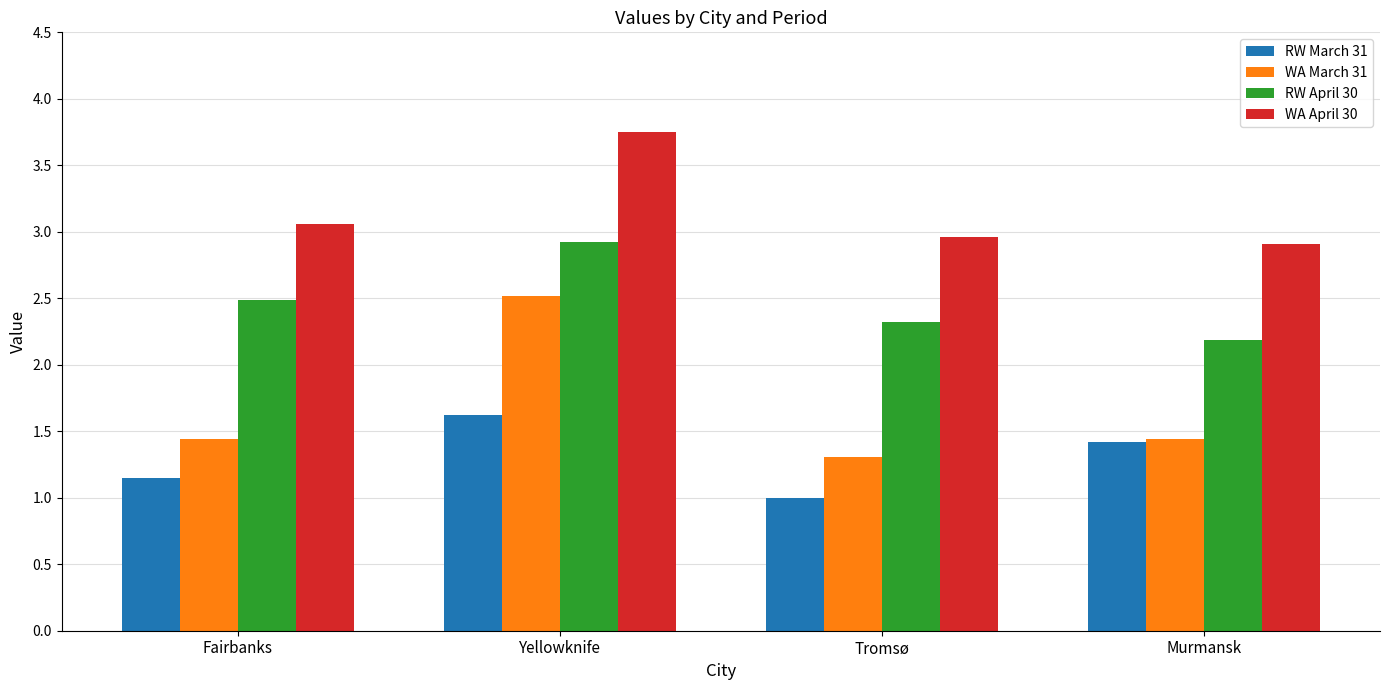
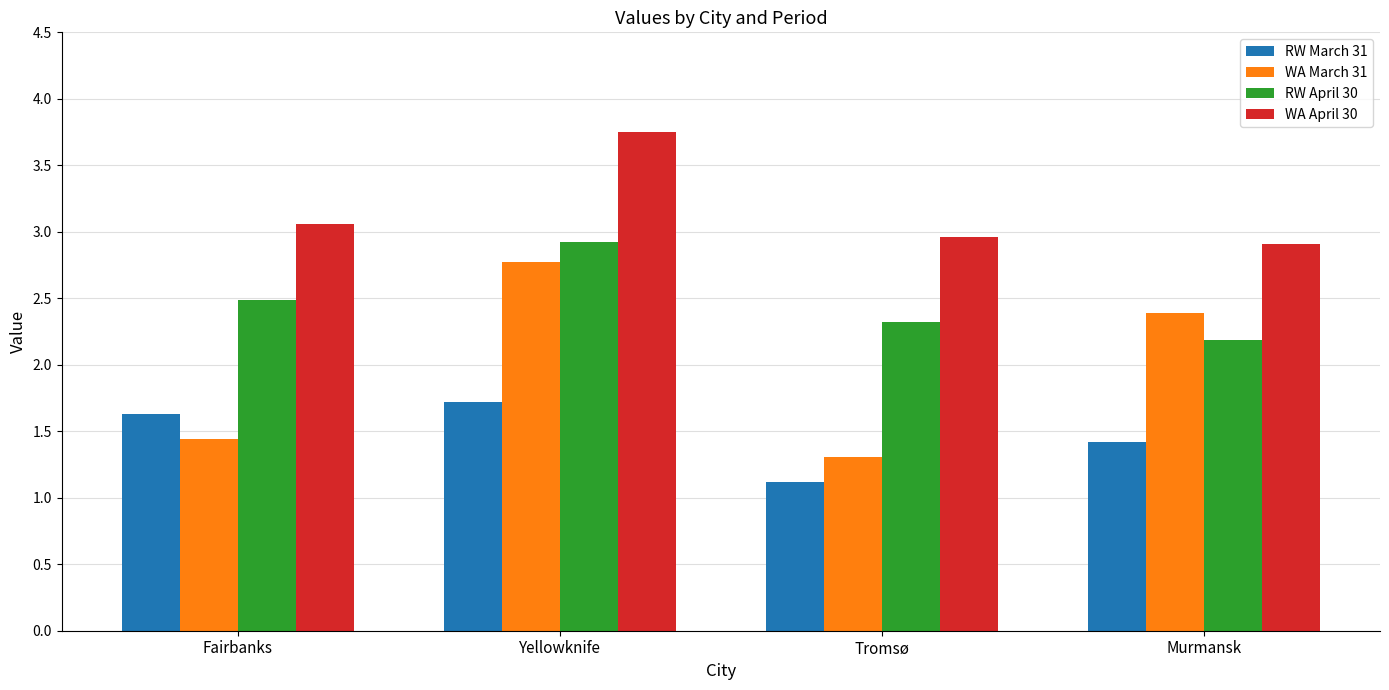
RW March 31, Fairbanks: 1.15 -> 1.63
RW March 31, Yellowknife: 1.62 -> 1.72
WA March 31, Yellowknife: 2.52 -> 2.77
RW March 31, Tromsø: 1.00 -> 1.12
WA March 31, Murmansk: 1.44 -> 2.39
